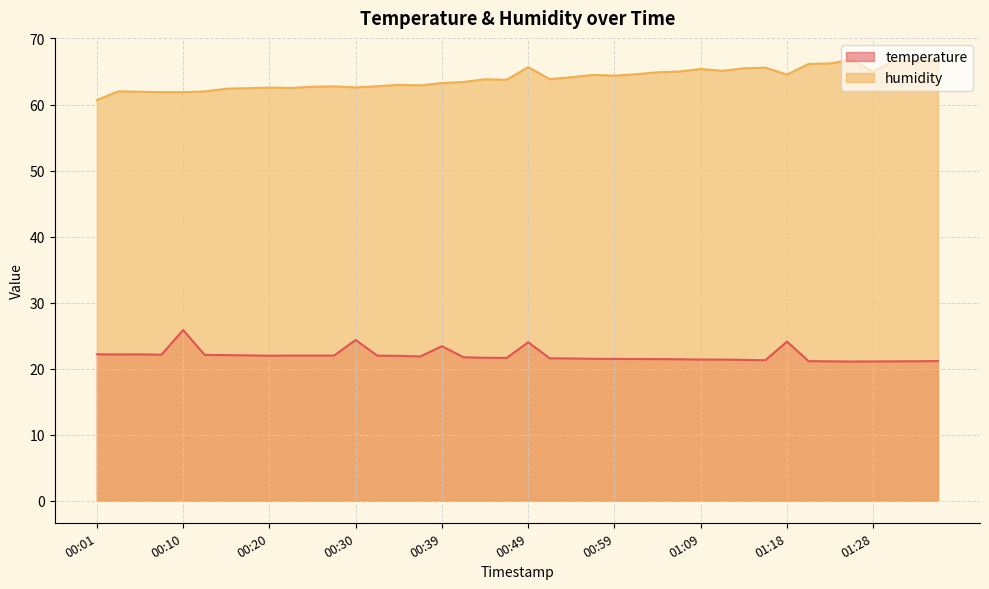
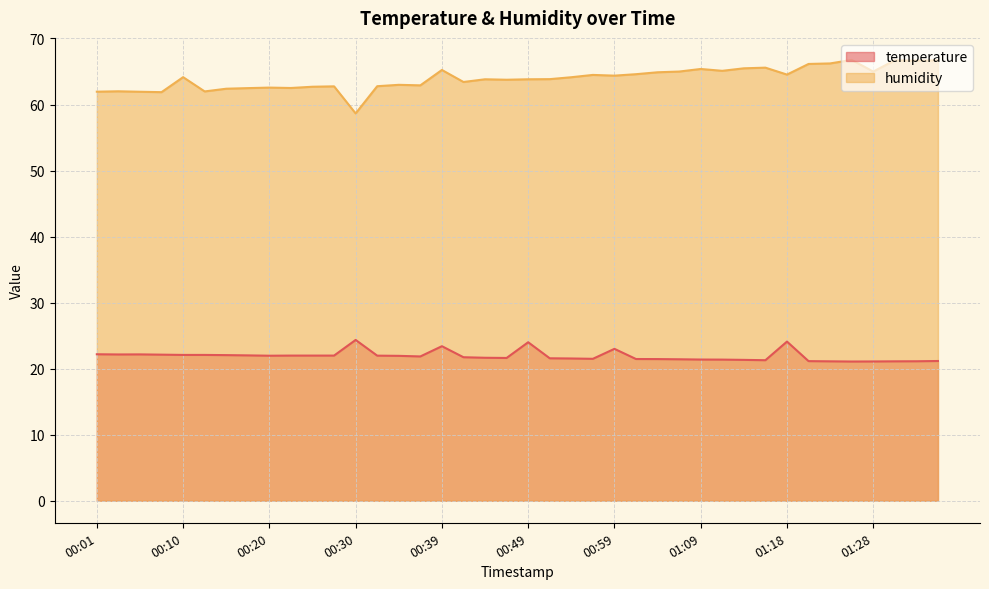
humidity, 00:01: 61 -> 62
temperature, 00:10: 26 -> 22
humidity, 00:10: 62 -> 64
humidity, 00:30: 63 -> 59
humidity, 00:39: 63 -> 65
humidity, 00:49: 66 -> 64
temperature, 00:59: 21 -> 23
